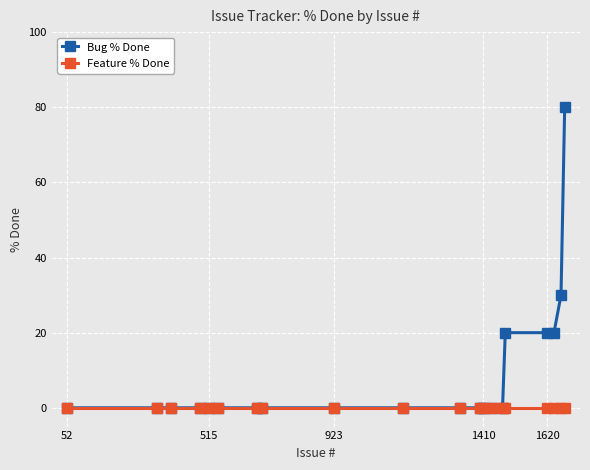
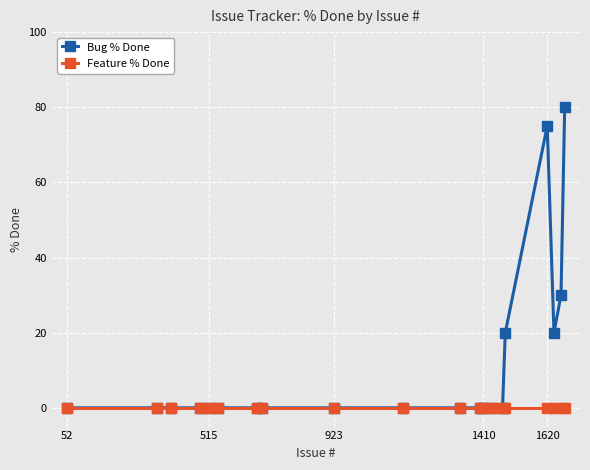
Bug % Done, 1620: 20 -> 75
